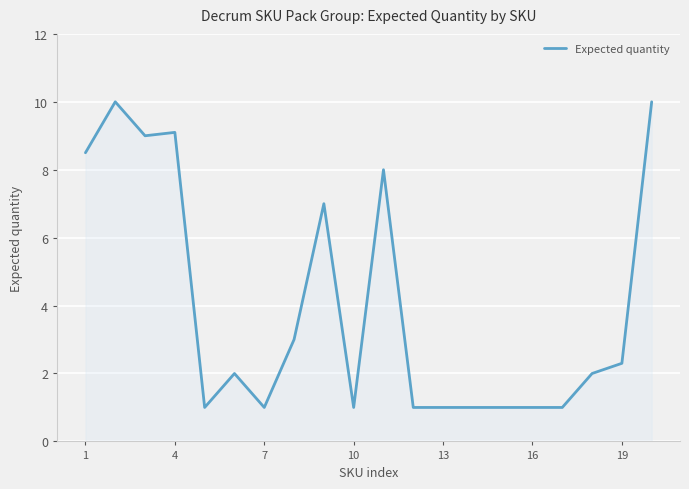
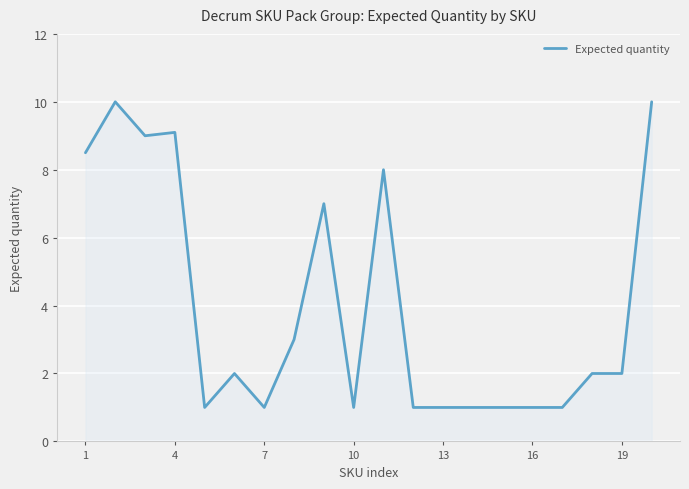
19: 2.3 -> 2.0
